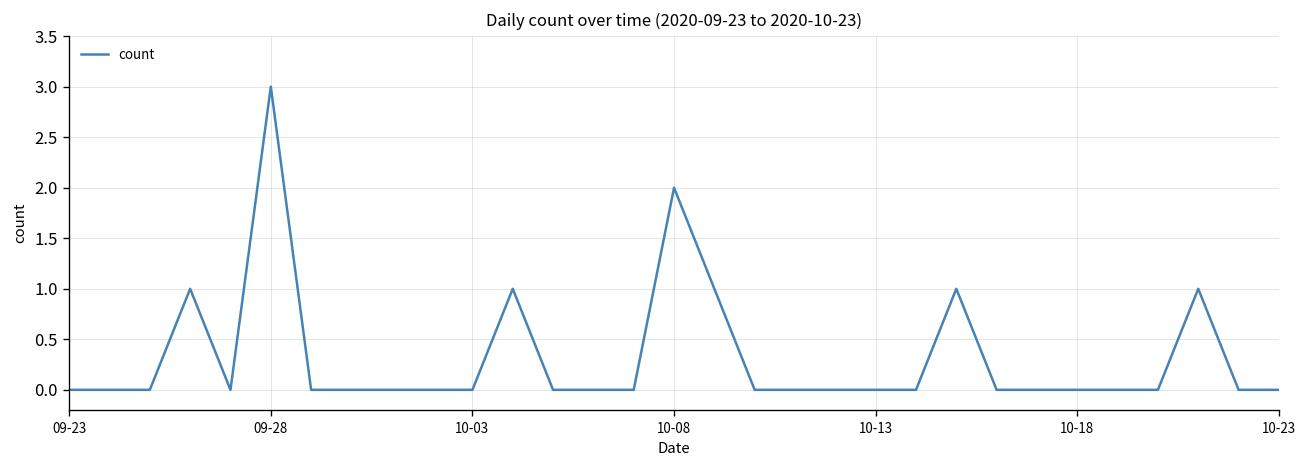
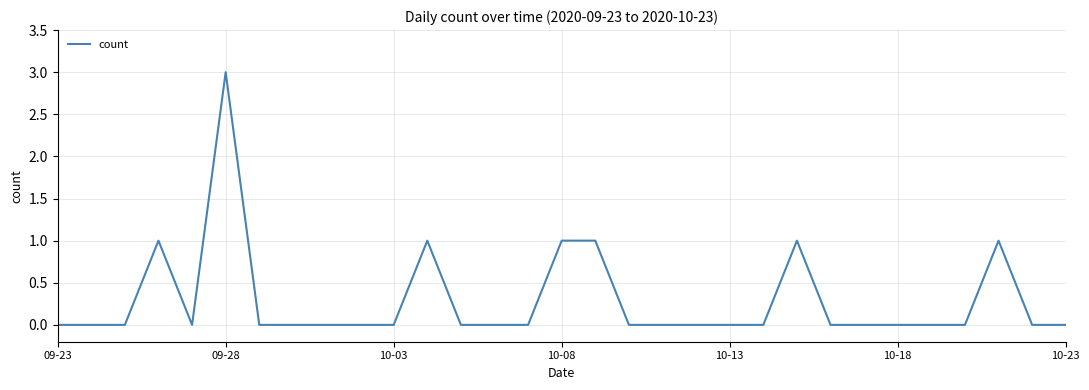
10-08: 2 -> 1
